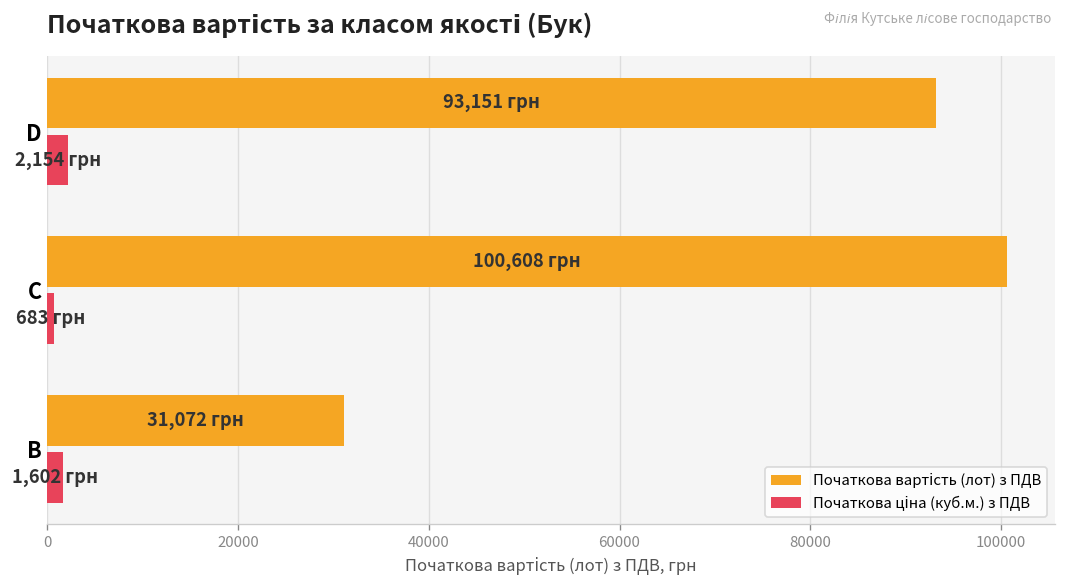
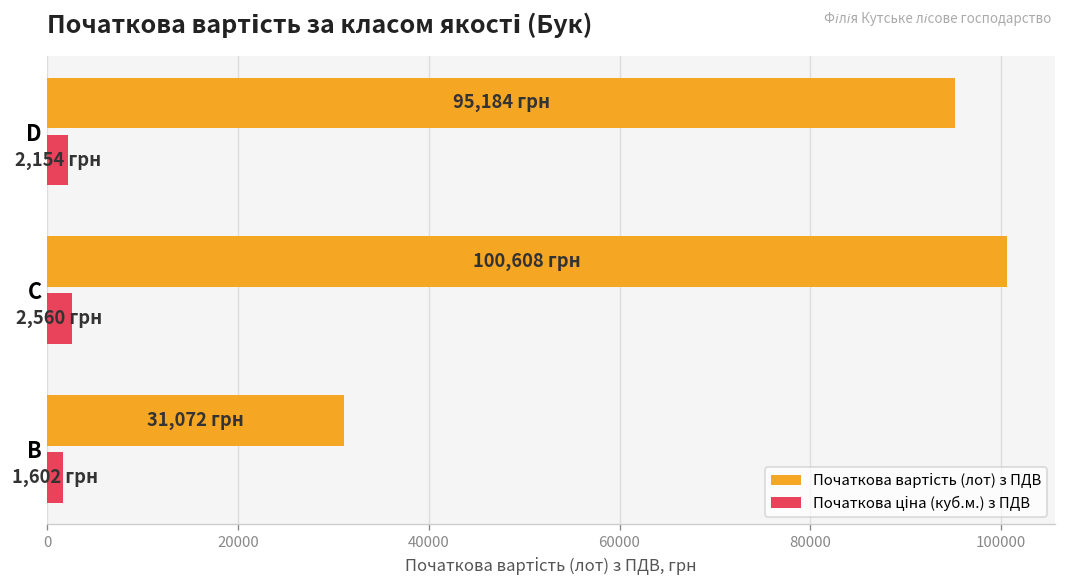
Початкова вартість (лот) з ПДВ, D: 93,151 -> 95,184
Початкова ціна (куб.м.) з ПДВ, C: 683 -> 2,560
